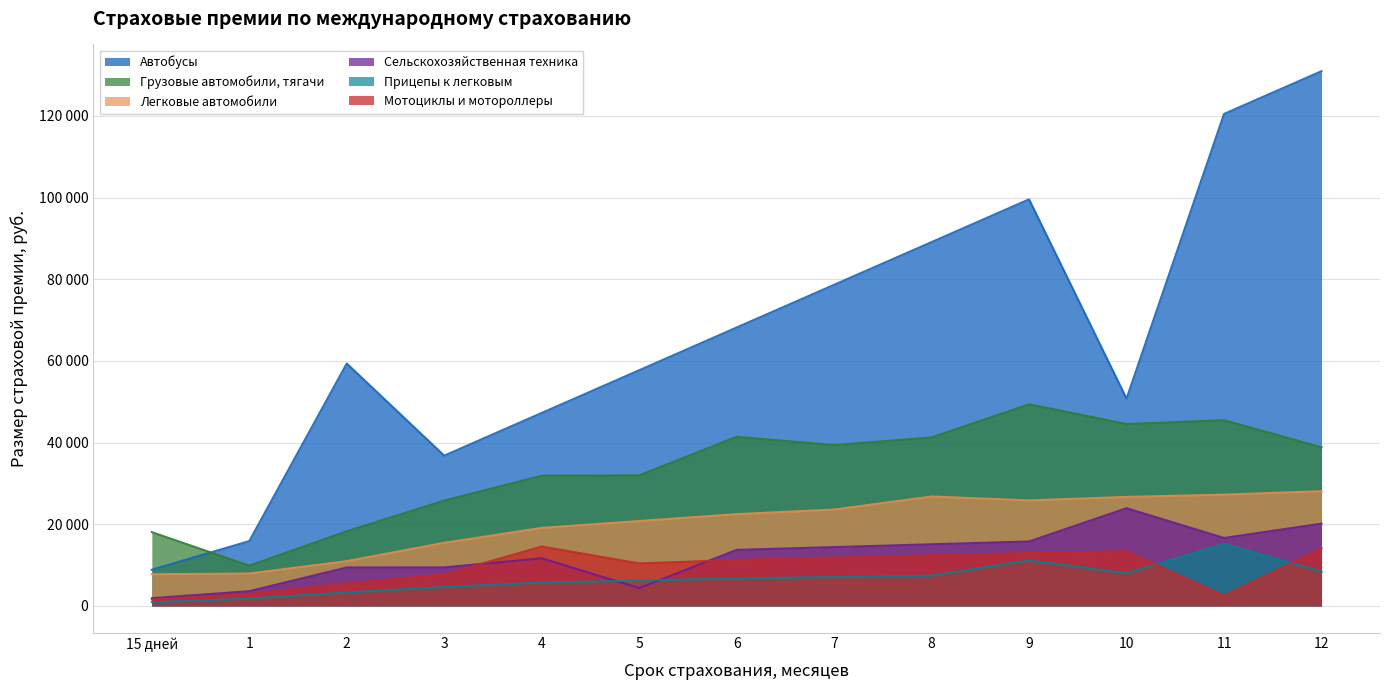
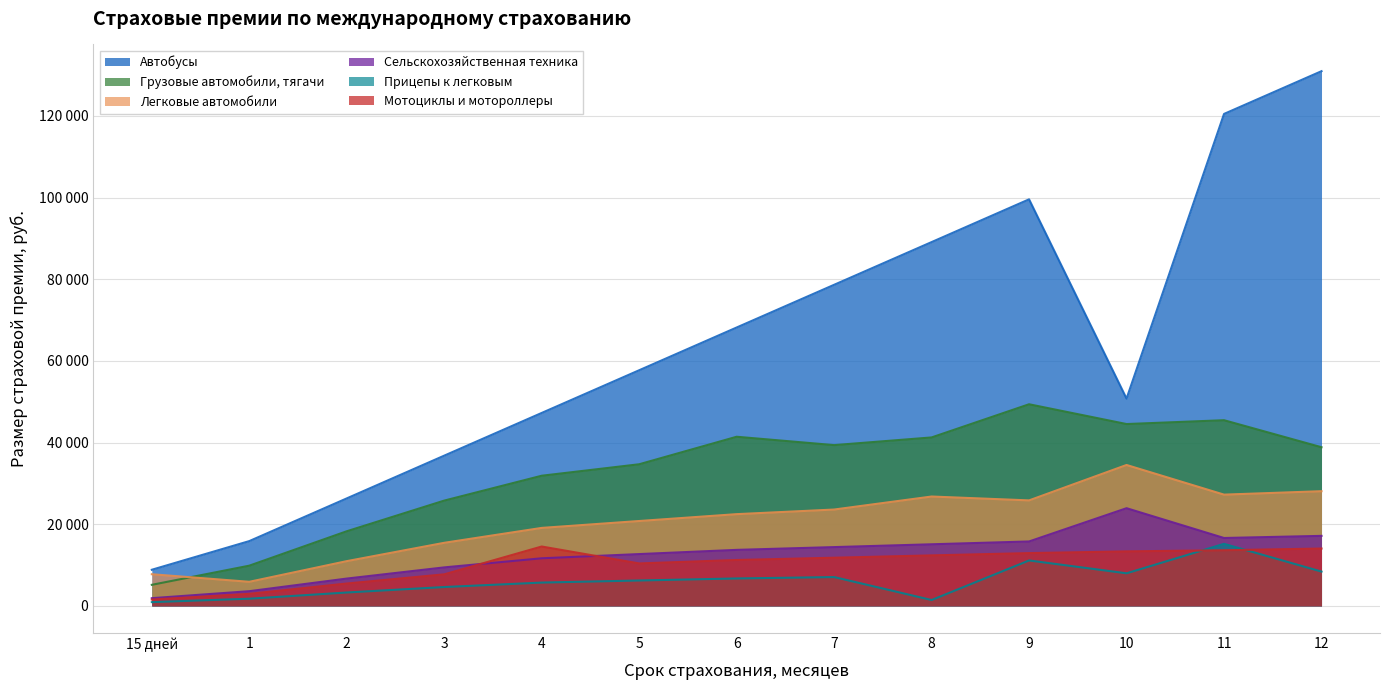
Грузовые автомобили, тягачи, 15 дней: 18000 -> 5000
Легковые автомобили, 1: 8000 -> 6000
Автобусы, 2: 59000 -> 26000
Сельскохозяйственная техника, 2: 9000 -> 7000
Грузовые автомобили, тягачи, 5: 32000 -> 35000
Сельскохозяйственная техника, 5: 4000 -> 13000
Прицепы к легковым, 8: 7000 -> 1000
Легковые автомобили, 10: 27000 -> 35000
Мотоциклы и мотороллеры, 11: 3000 -> 14000
Сельскохозяйственная техника, 12: 20000 -> 17000
